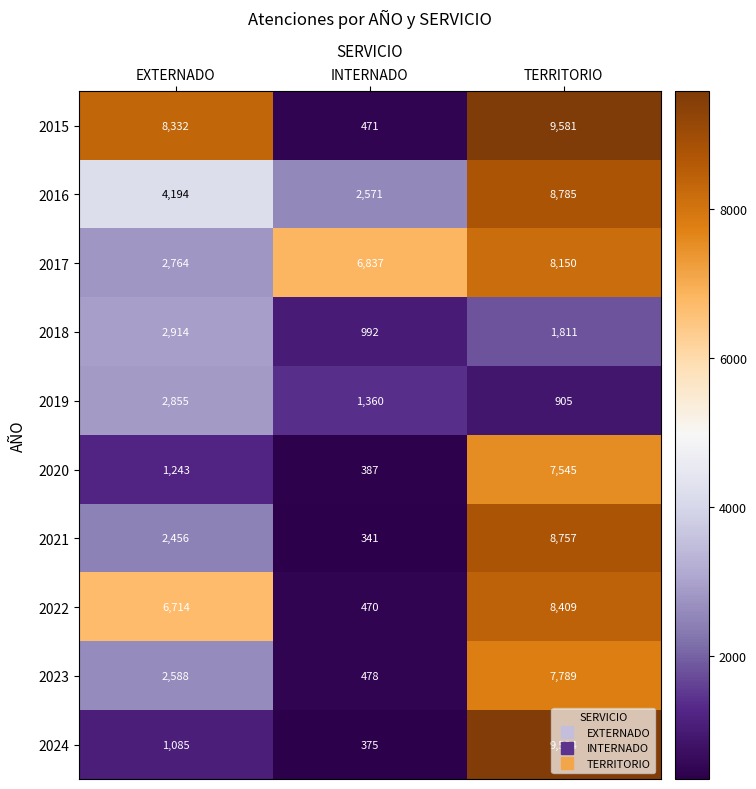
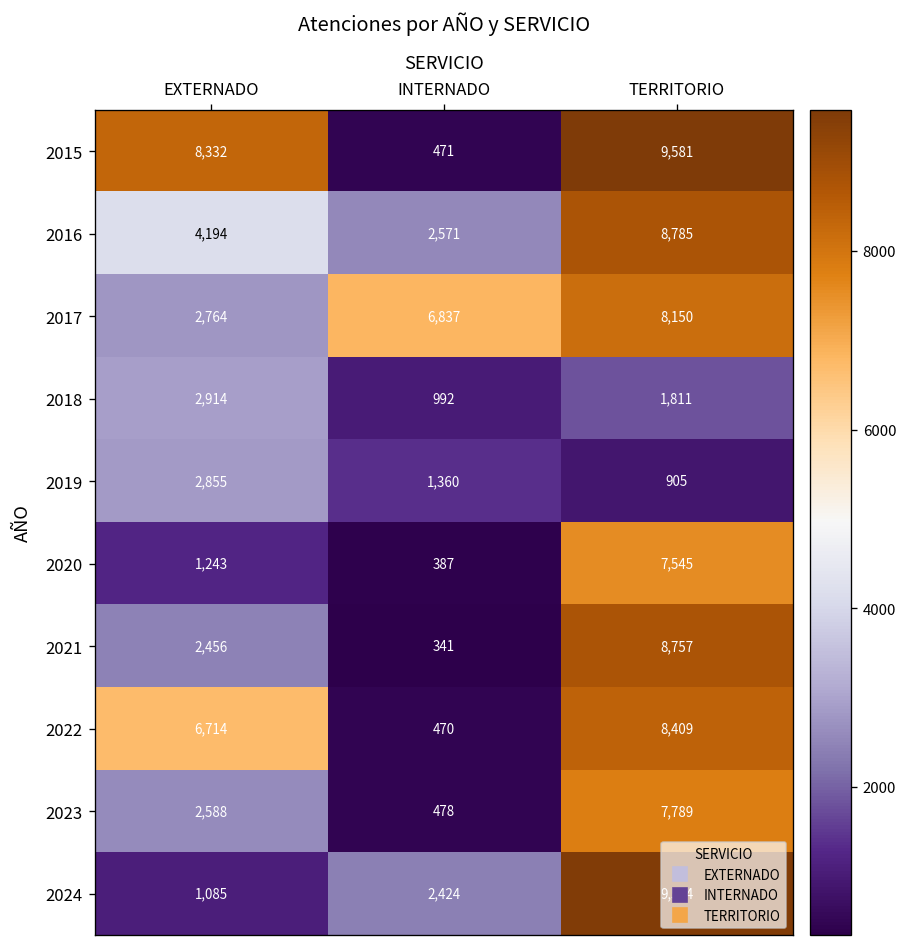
2024, INTERNADO: 375 -> 2,424
